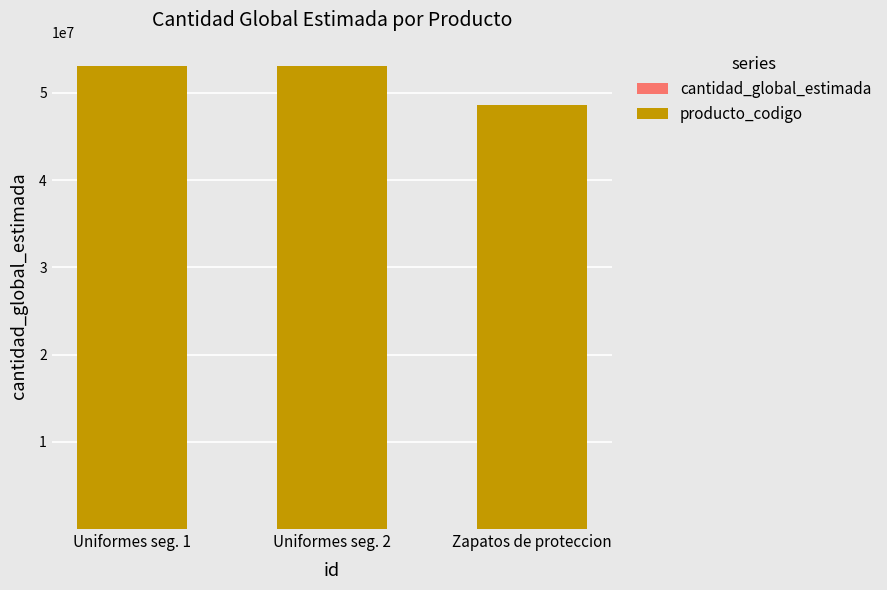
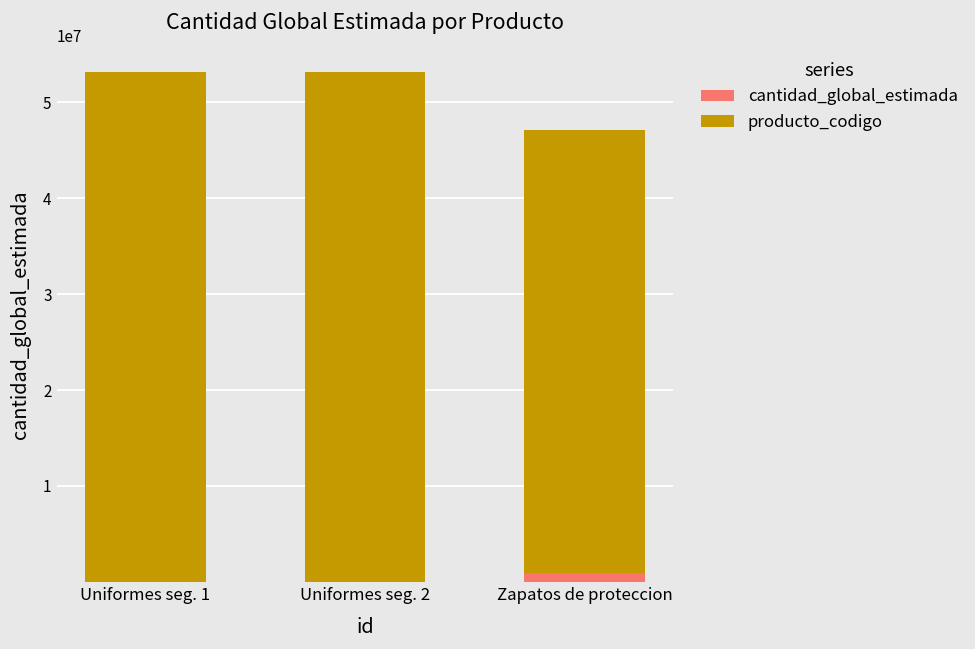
cantidad_global_estimada, Zapatos de proteccion: 0 -> 1000000
producto_codigo, Zapatos de proteccion: 49000000 -> 46000000
